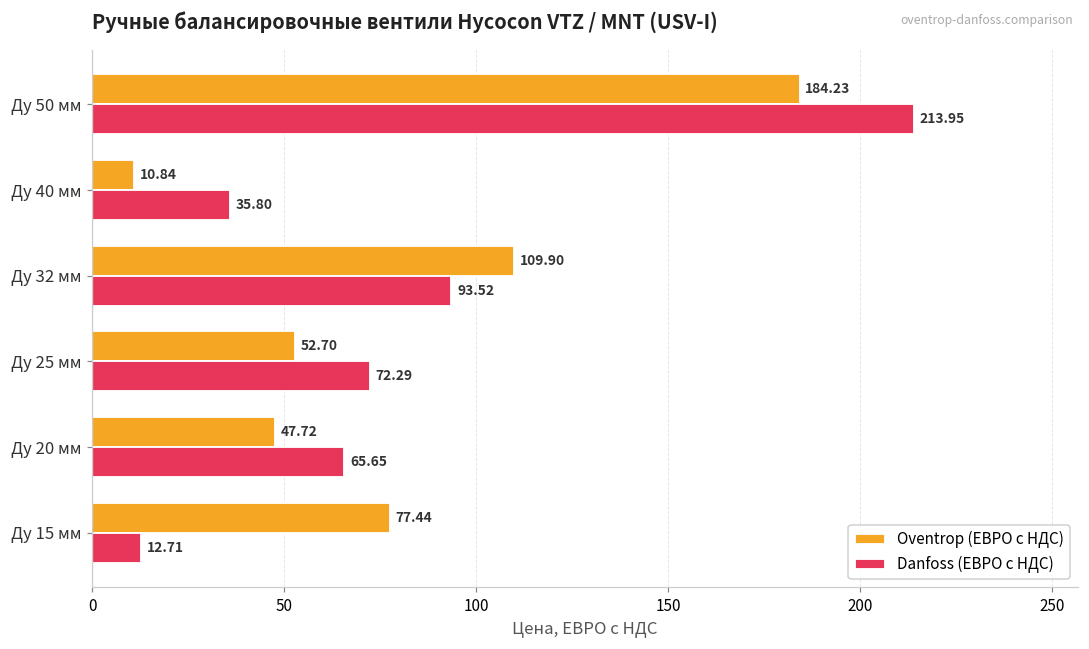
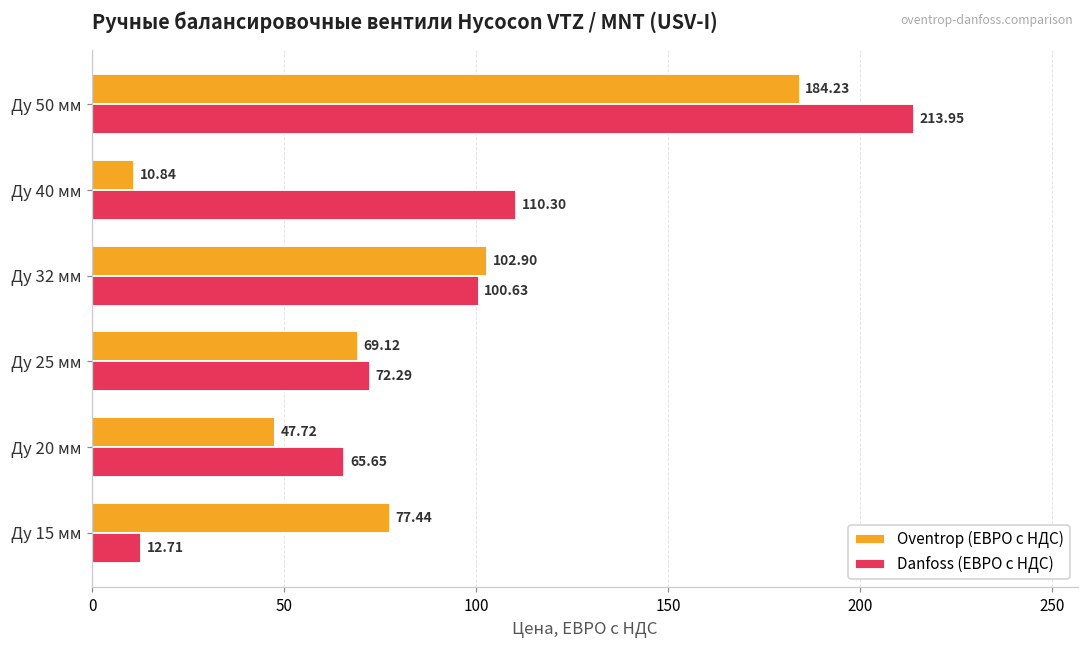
Danfoss (ЕВРО с НДС), Ду 40 мм: 35.80 -> 110.30
Oventrop (ЕВРО с НДС), Ду 32 мм: 109.90 -> 102.90
Danfoss (ЕВРО с НДС), Ду 32 мм: 93.52 -> 100.63
Oventrop (ЕВРО с НДС), Ду 25 мм: 52.70 -> 69.12
